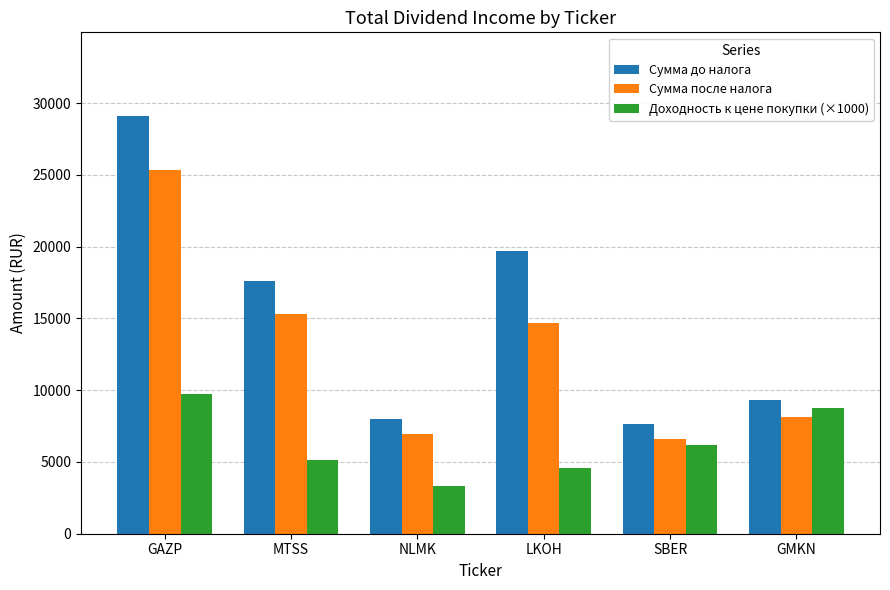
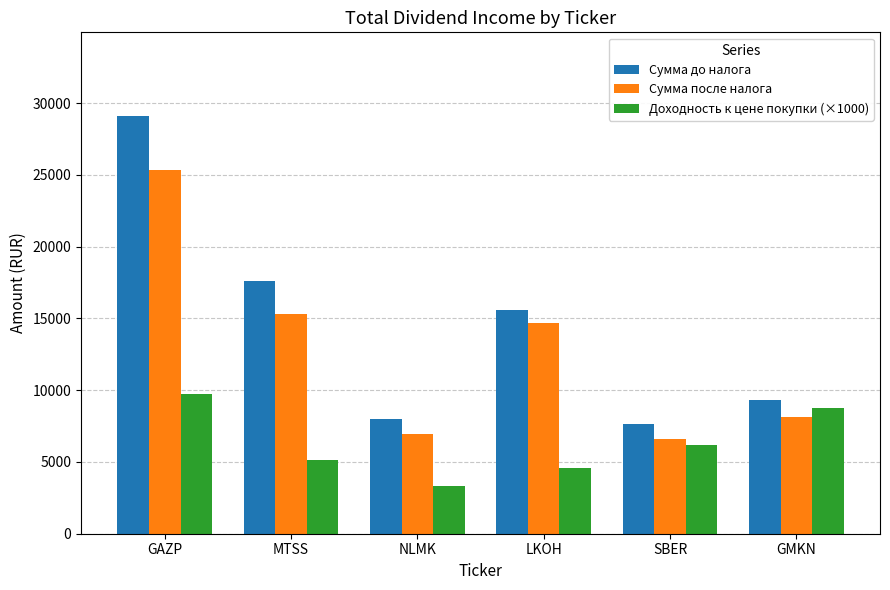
Сумма до налога, LKOH: 19700 -> 15600
